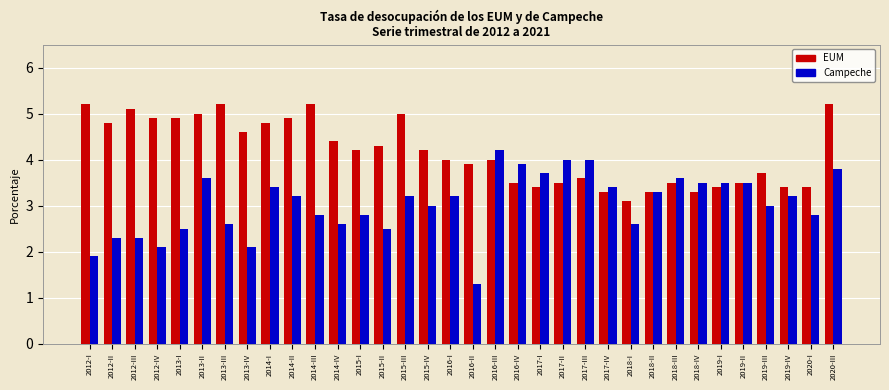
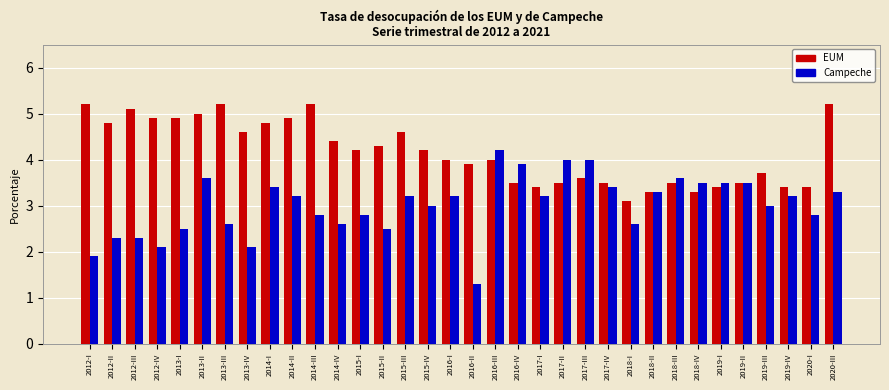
EUM, 2015-III: 5.0 -> 4.6
Campeche, 2017-I: 3.7 -> 3.2
EUM, 2017-IV: 3.3 -> 3.5
Campeche, 2020-III: 3.8 -> 3.3
